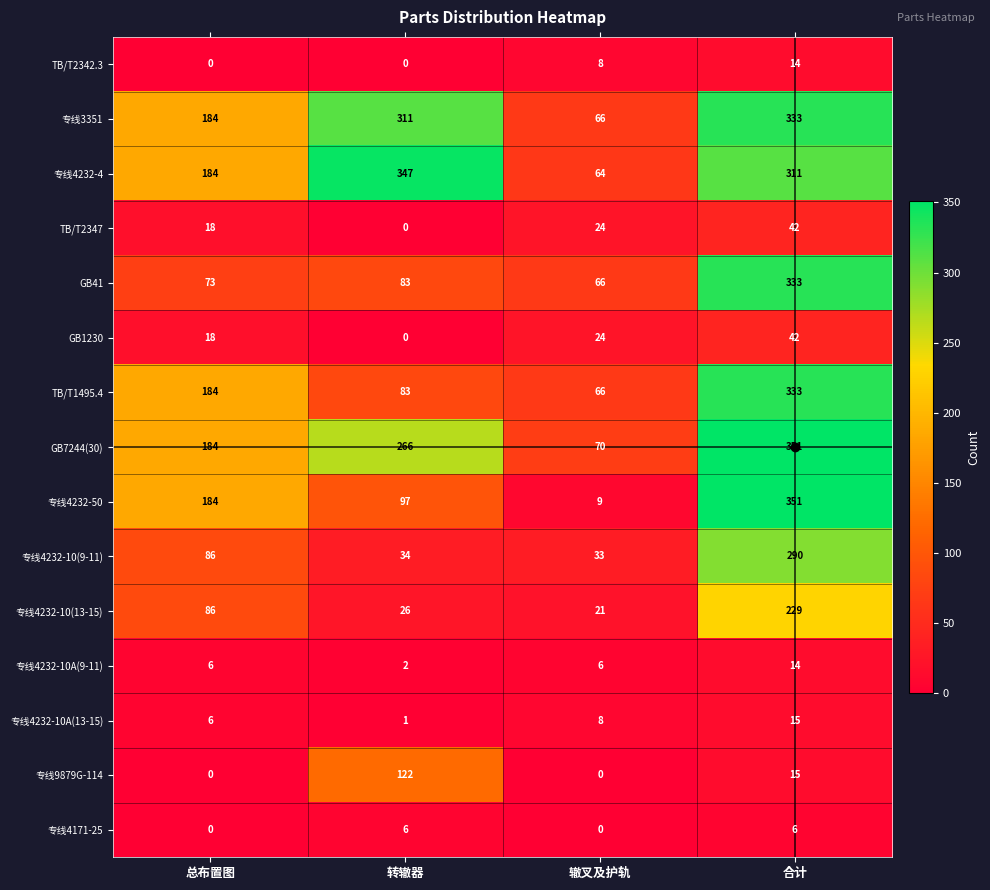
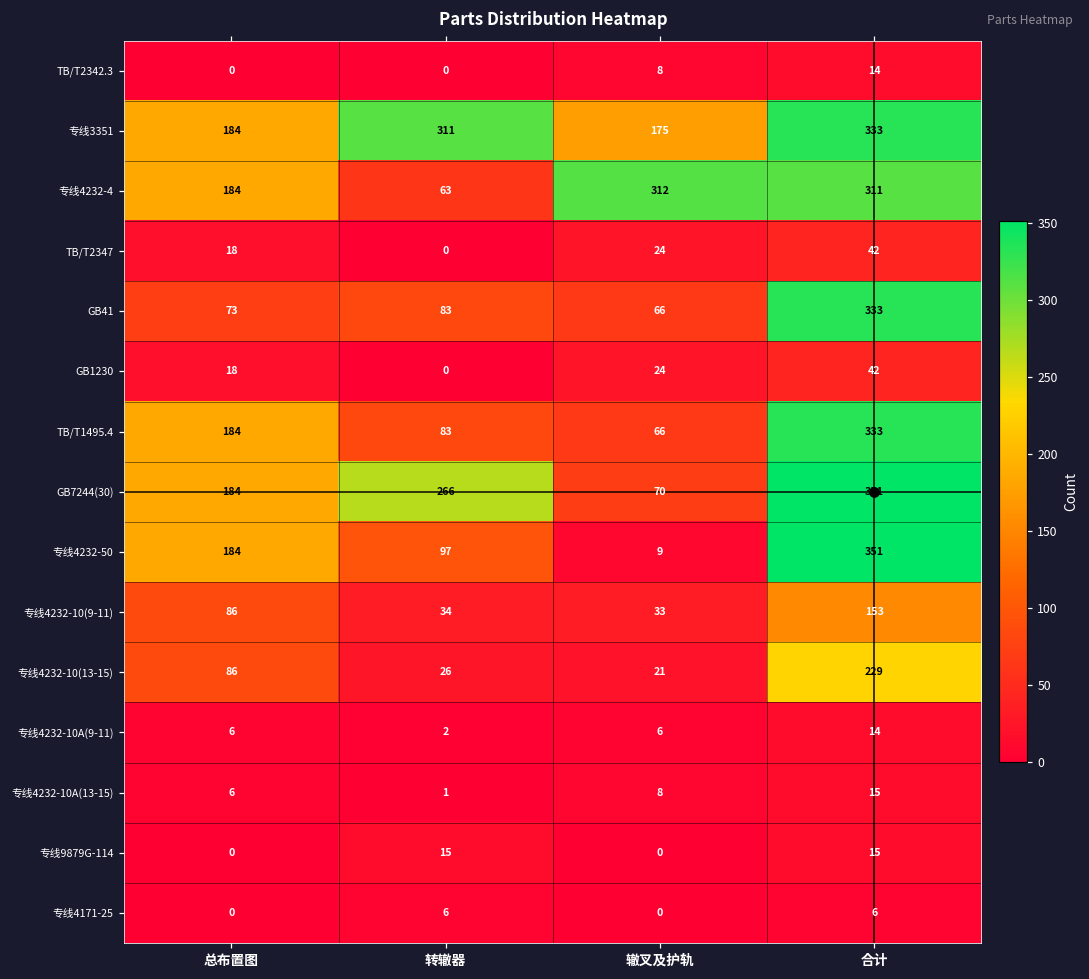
专线3351, 辙叉及护轨: 66 -> 175
专线4232-4, 转辙器: 347 -> 63
专线4232-4, 辙叉及护轨: 64 -> 312
专线4232-10(9-11), 合计: 290 -> 153
专线9879G-114, 转辙器: 122 -> 15
